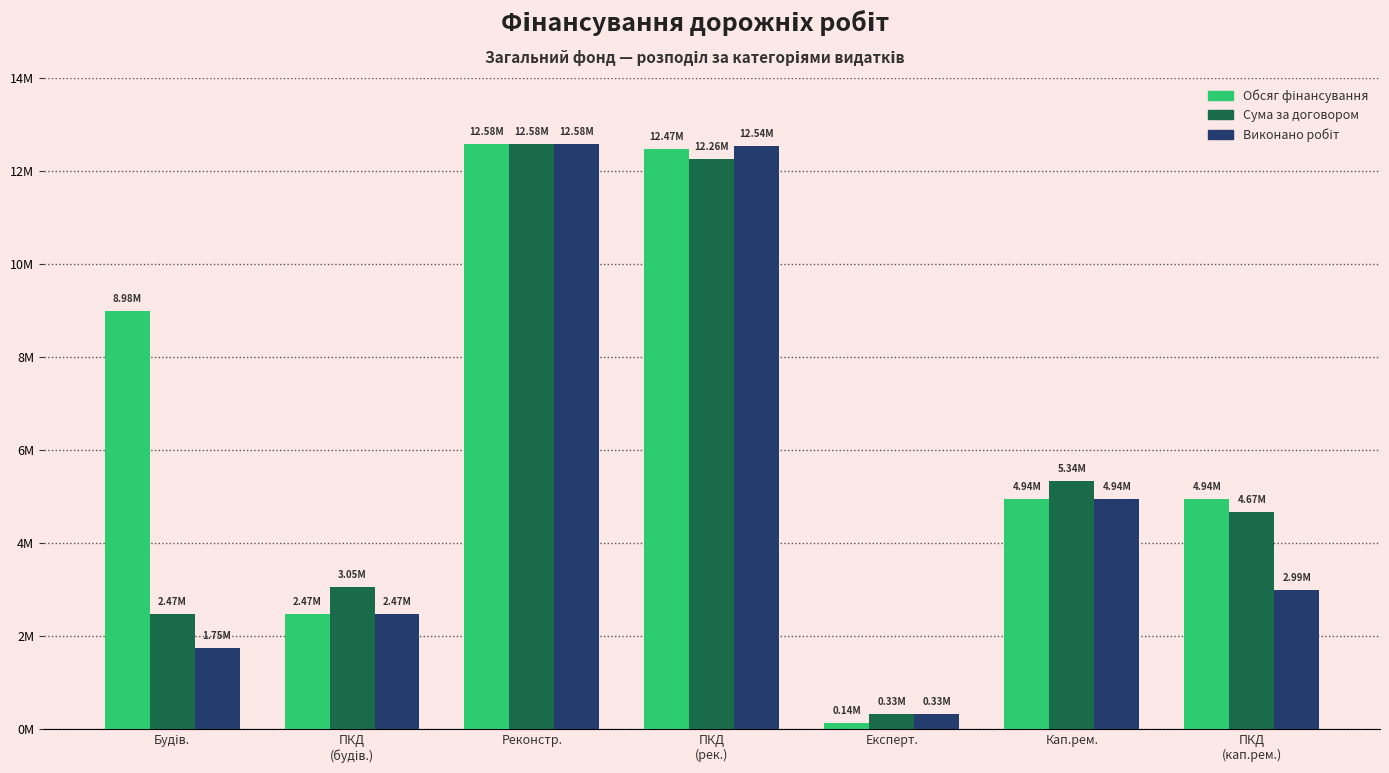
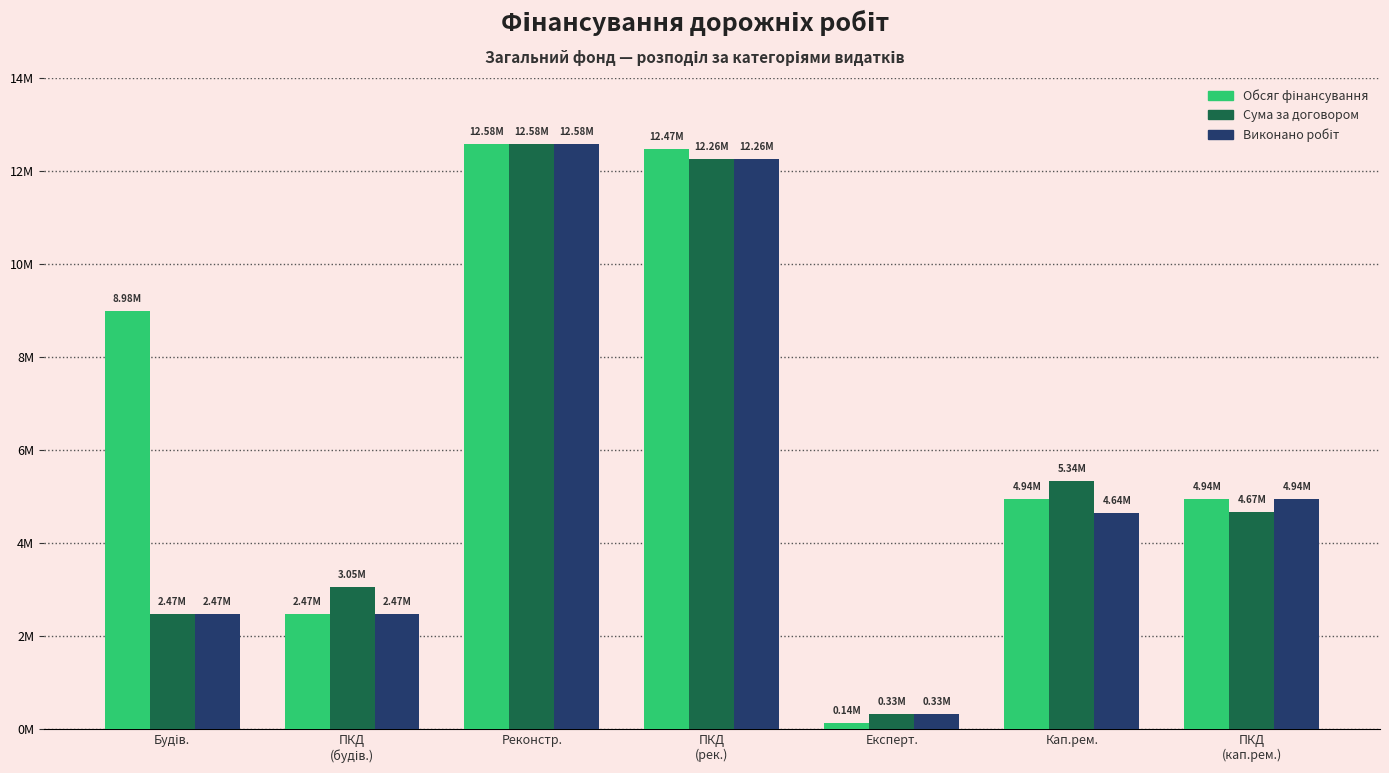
Виконано робіт, Будів.: 1.75M -> 2.47M
Виконано робіт, ПКД (рек.): 12.54M -> 12.26M
Виконано робіт, Кап.рем.: 4.94M -> 4.64M
Виконано робіт, ПКД (кап.рем.): 2.99M -> 4.94M
